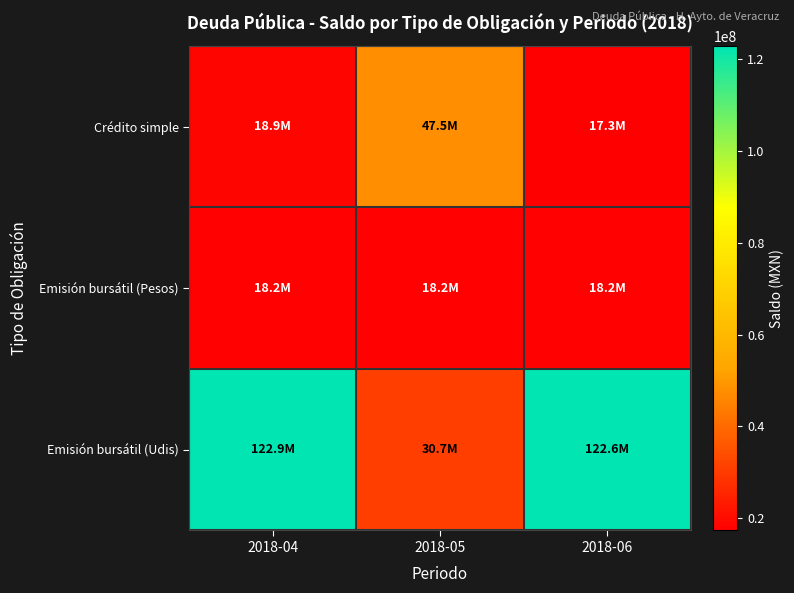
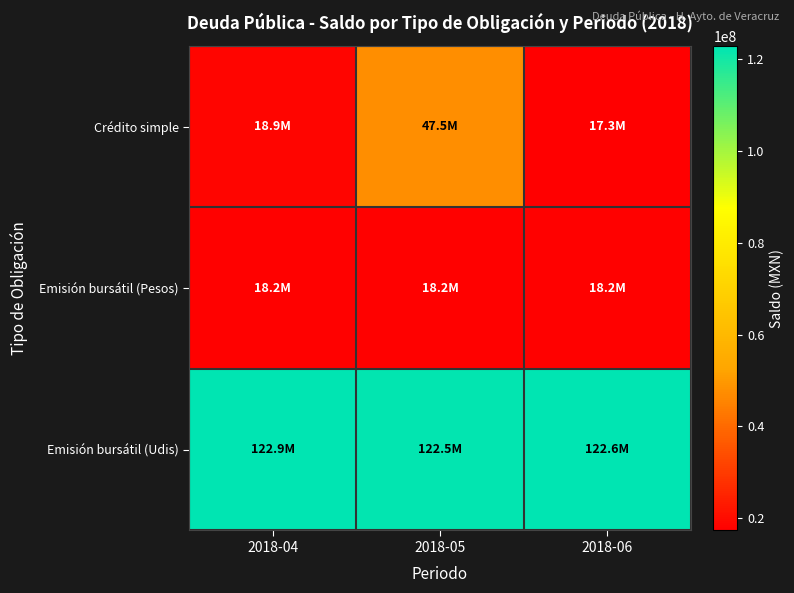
Emisión bursátil (Udis), 2018-05: 30.7M -> 122.5M
